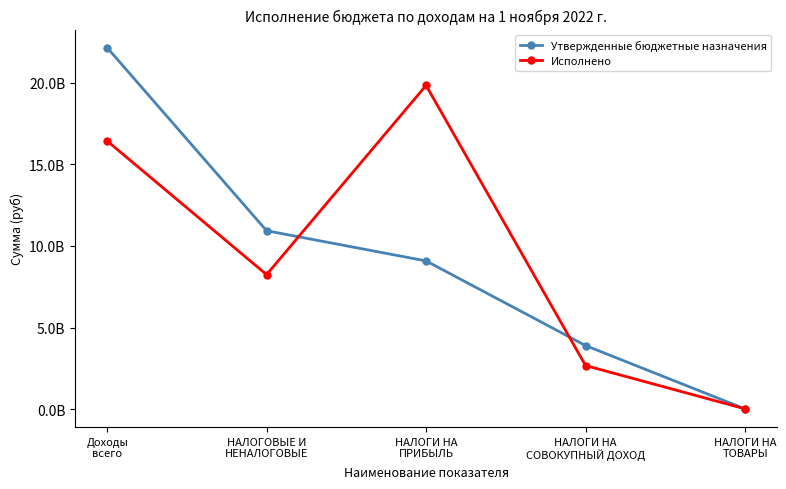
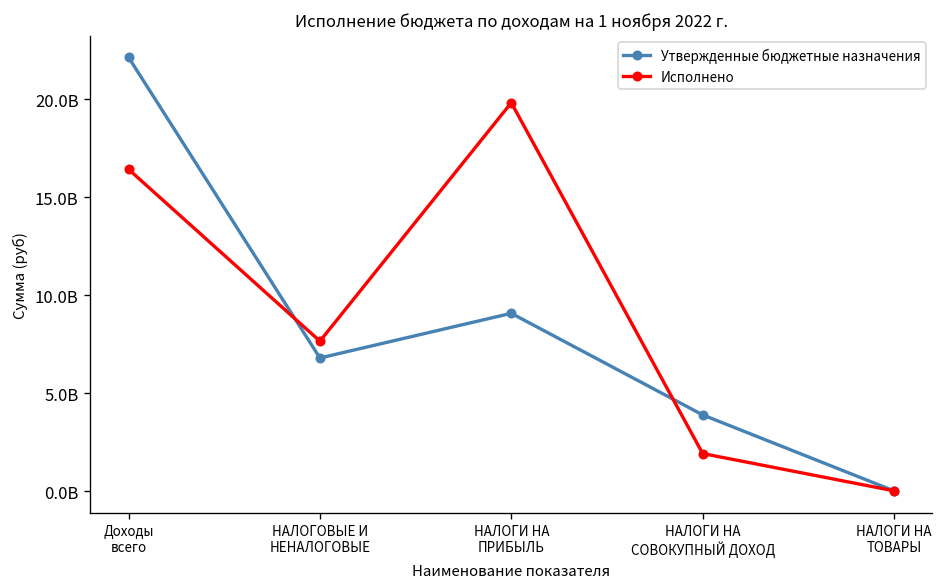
Утвержденные бюджетные назначения, НАЛОГОВЫЕ И НЕНАЛОГОВЫЕ: 10900000000 -> 6800000000
Исполнено, НАЛОГОВЫЕ И НЕНАЛОГОВЫЕ: 8200000000 -> 7700000000
Исполнено, НАЛОГИ НА СОВОКУПНЫЙ ДОХОД: 2700000000 -> 1900000000
